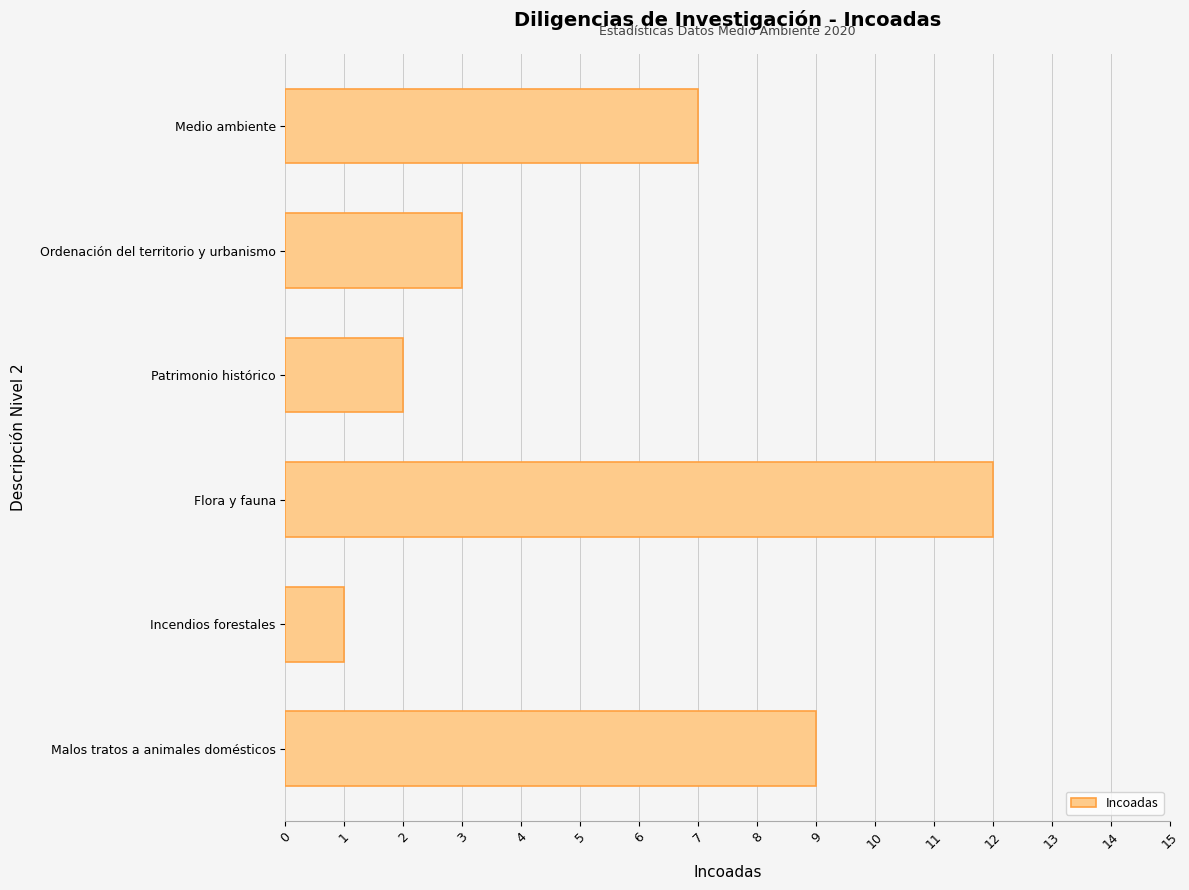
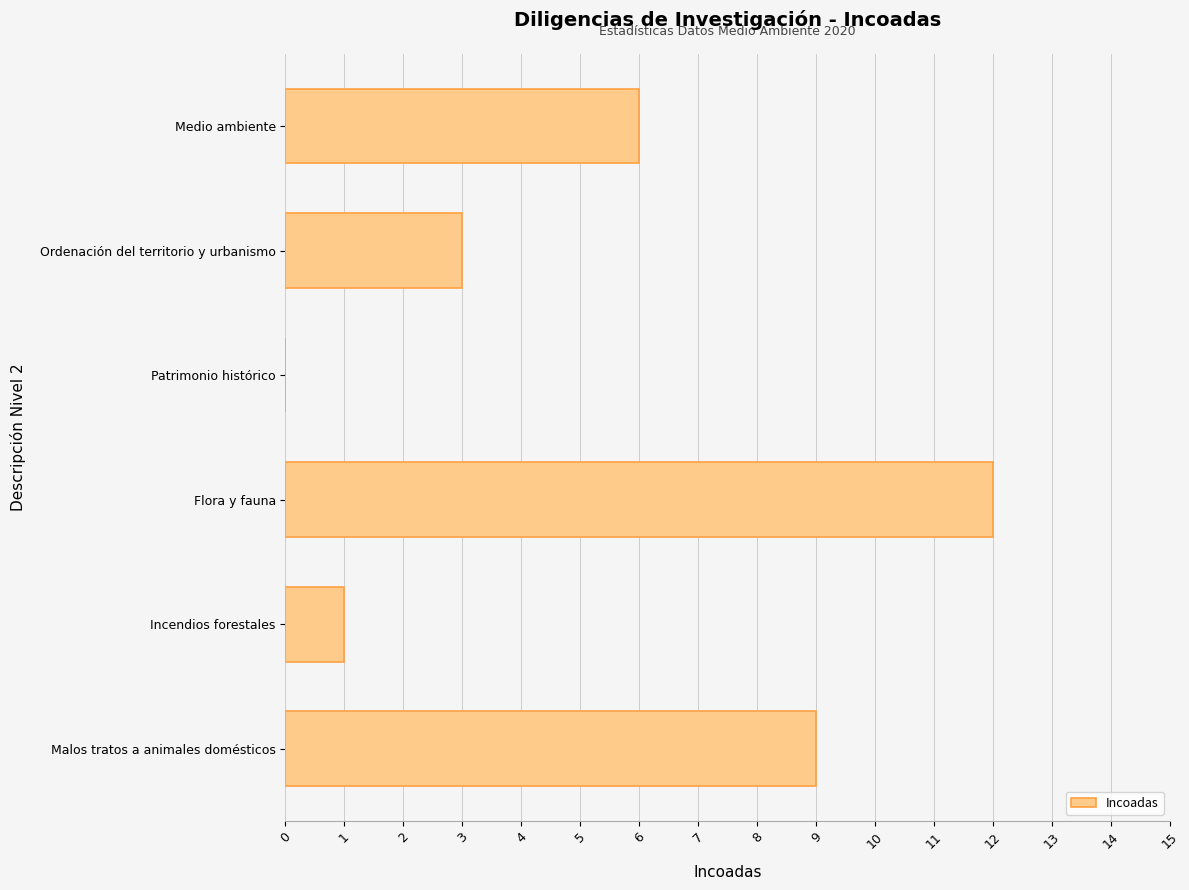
Medio ambiente: 7 -> 6
Patrimonio histórico: 2 -> 0
